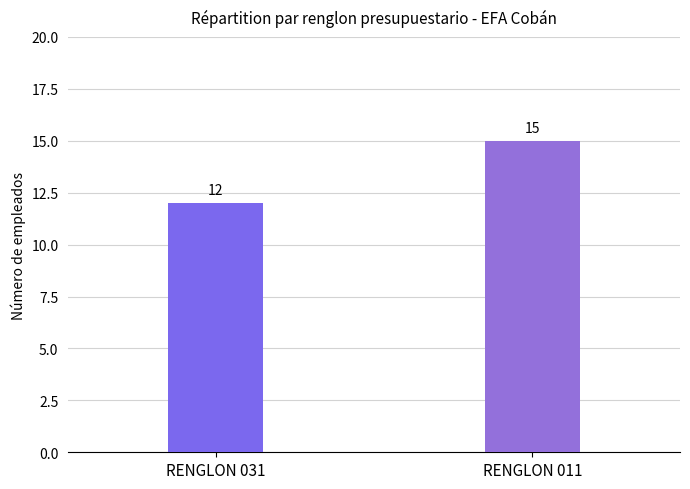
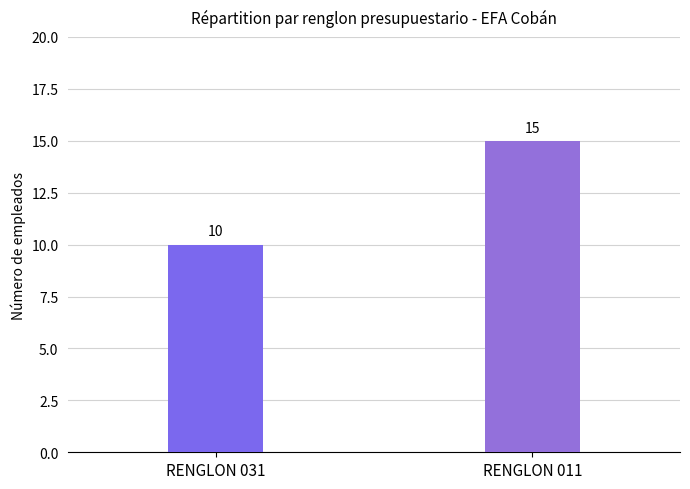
RENGLON 031: 12 -> 10
